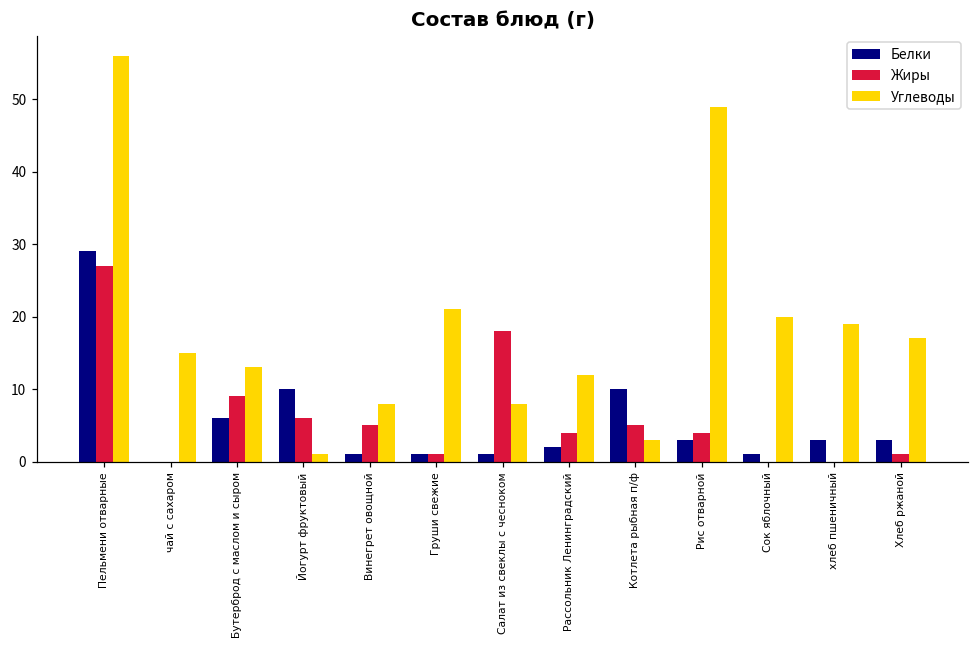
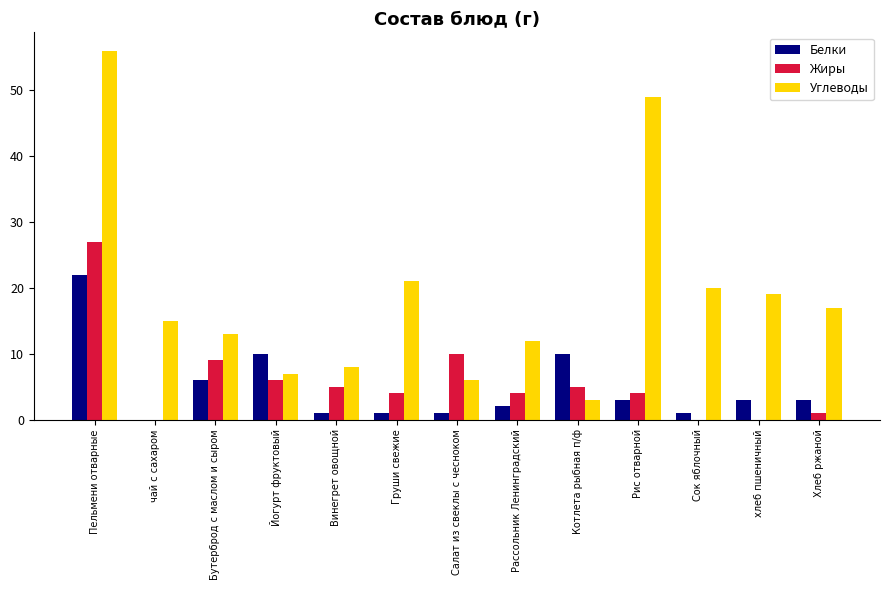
Белки, Пельмени отварные: 29 -> 22
Углеводы, Йогурт фруктовый: 1 -> 7
Жиры, Груши свежие: 1 -> 4
Жиры, Салат из свеклы с чесноком: 18 -> 10
Углеводы, Салат из свеклы с чесноком: 8 -> 6
